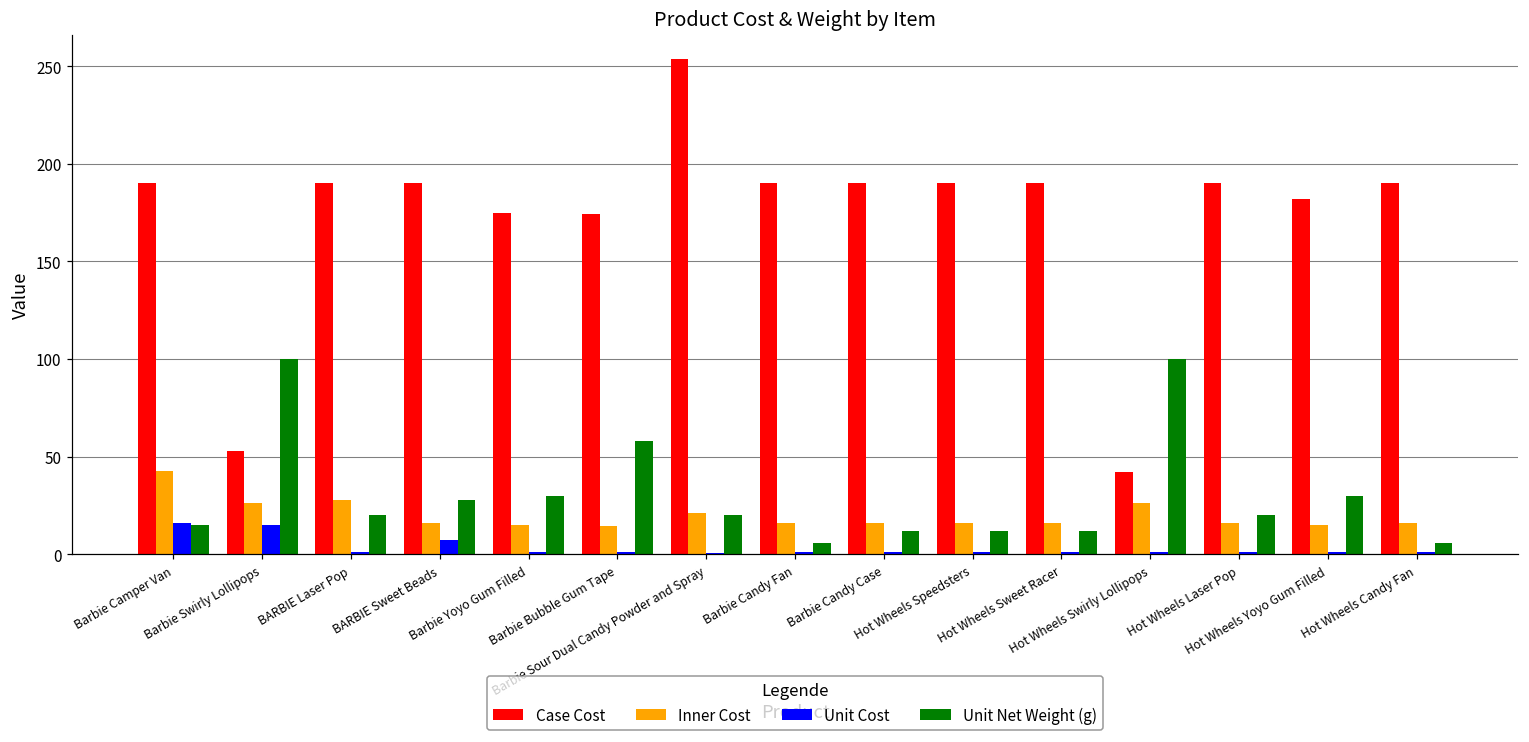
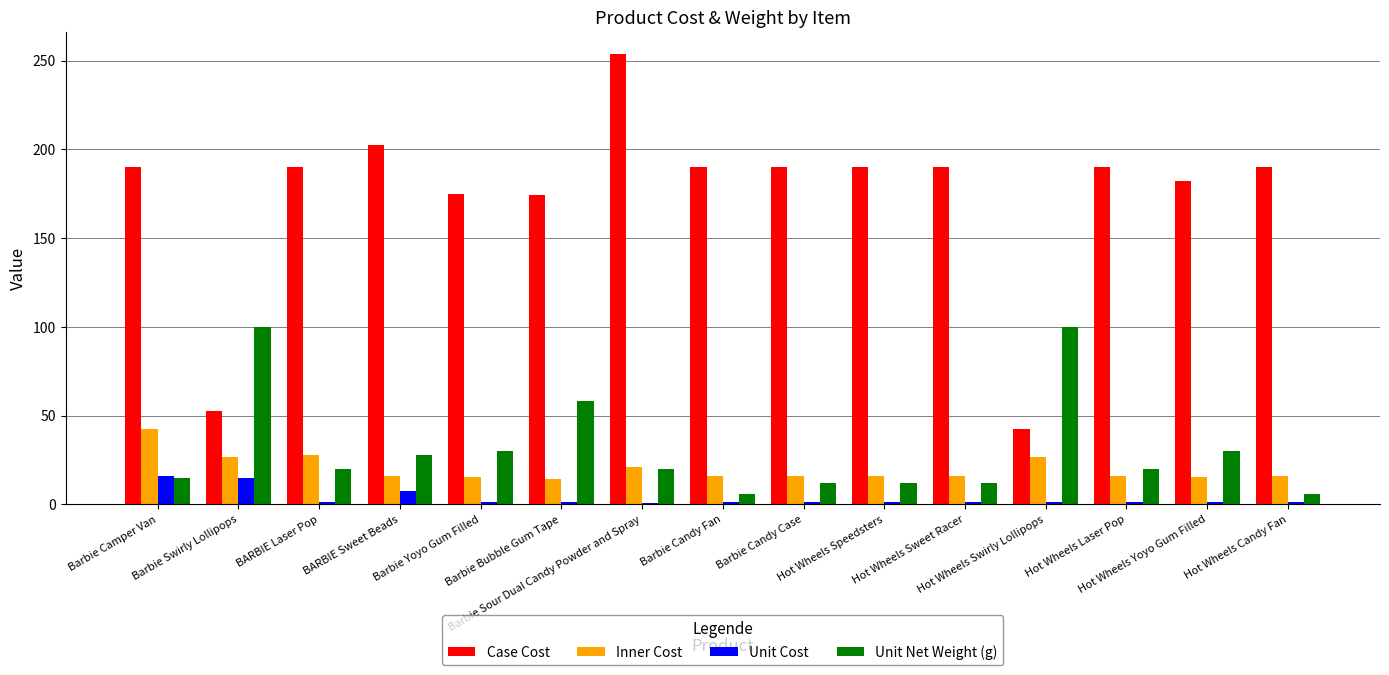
Case Cost, BARBIE Sweet Beads: 190 -> 203
